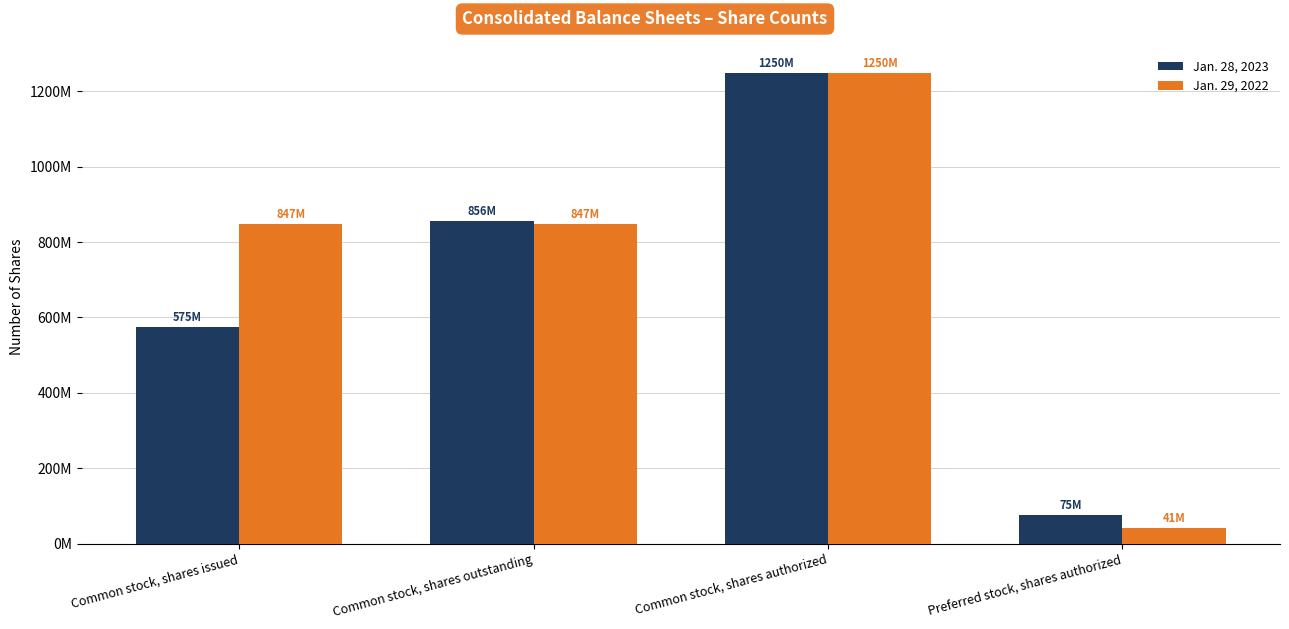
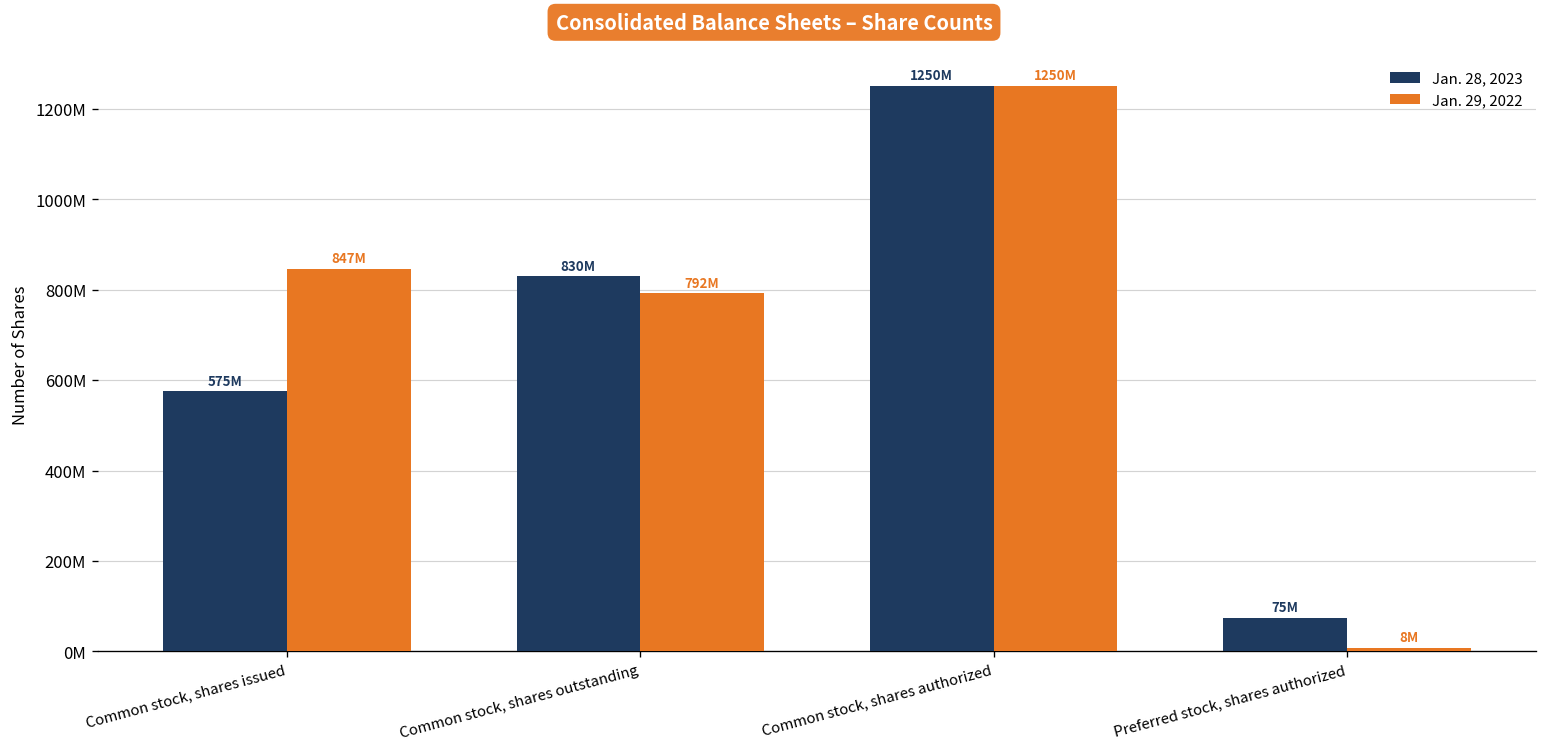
Jan. 28, 2023, Common stock, shares outstanding: 856M -> 830M
Jan. 29, 2022, Common stock, shares outstanding: 847M -> 792M
Jan. 29, 2022, Preferred stock, shares authorized: 41M -> 8M
